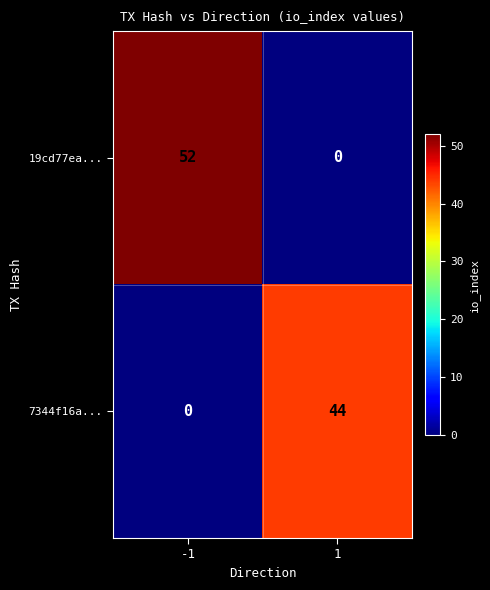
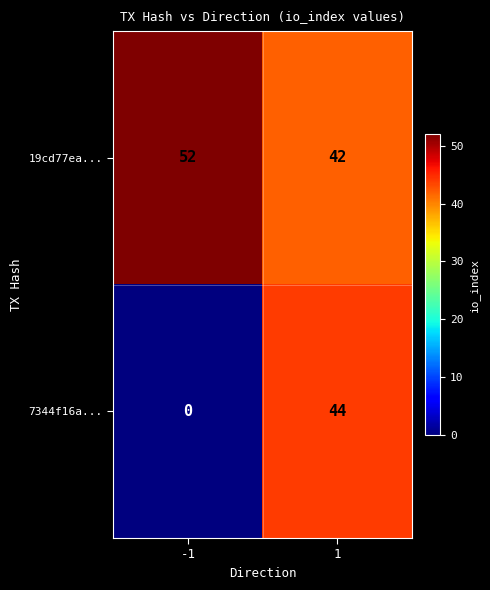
19cd77ea..., 1: 0 -> 42
